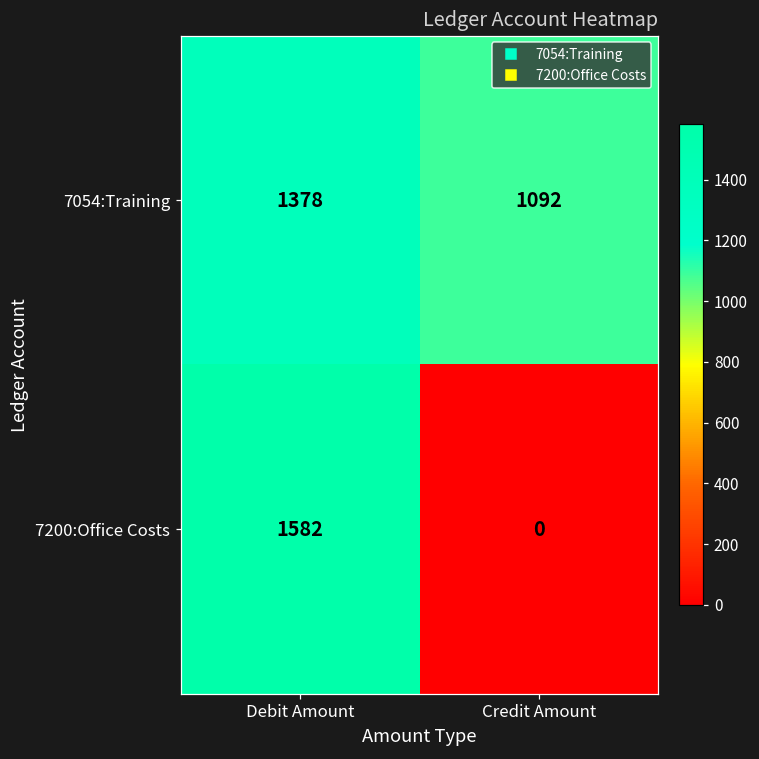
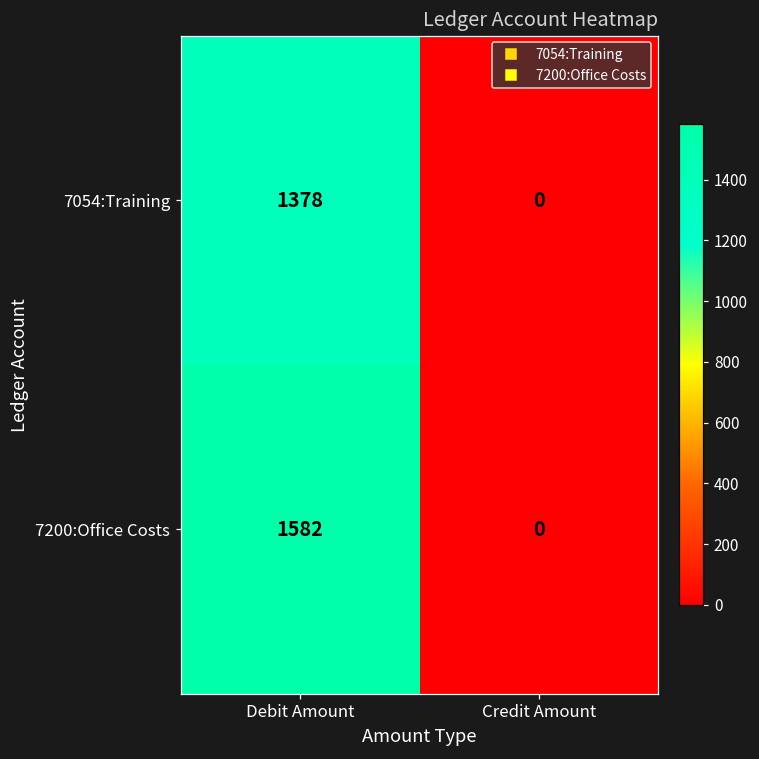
7054:Training, Credit Amount: 1092 -> 0
